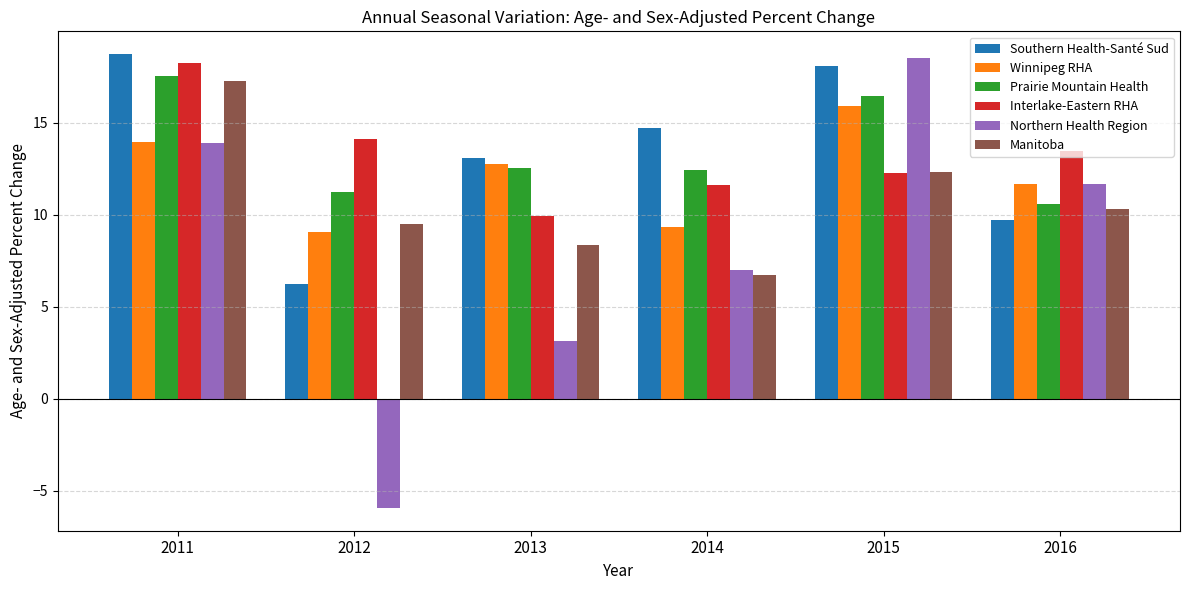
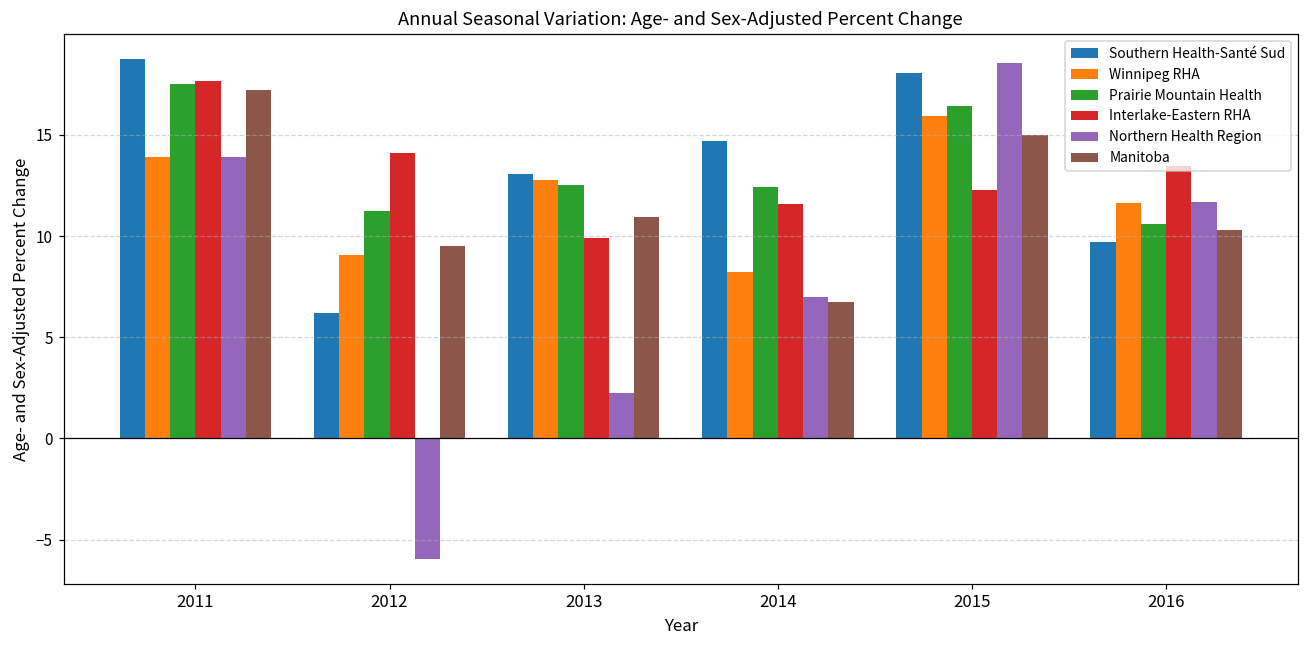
Interlake-Eastern RHA, 2011: 18.2 -> 17.6
Northern Health Region, 2013: 3.1 -> 2.3
Manitoba, 2013: 8.4 -> 10.9
Winnipeg RHA, 2014: 9.3 -> 8.2
Manitoba, 2015: 12.3 -> 15.0
